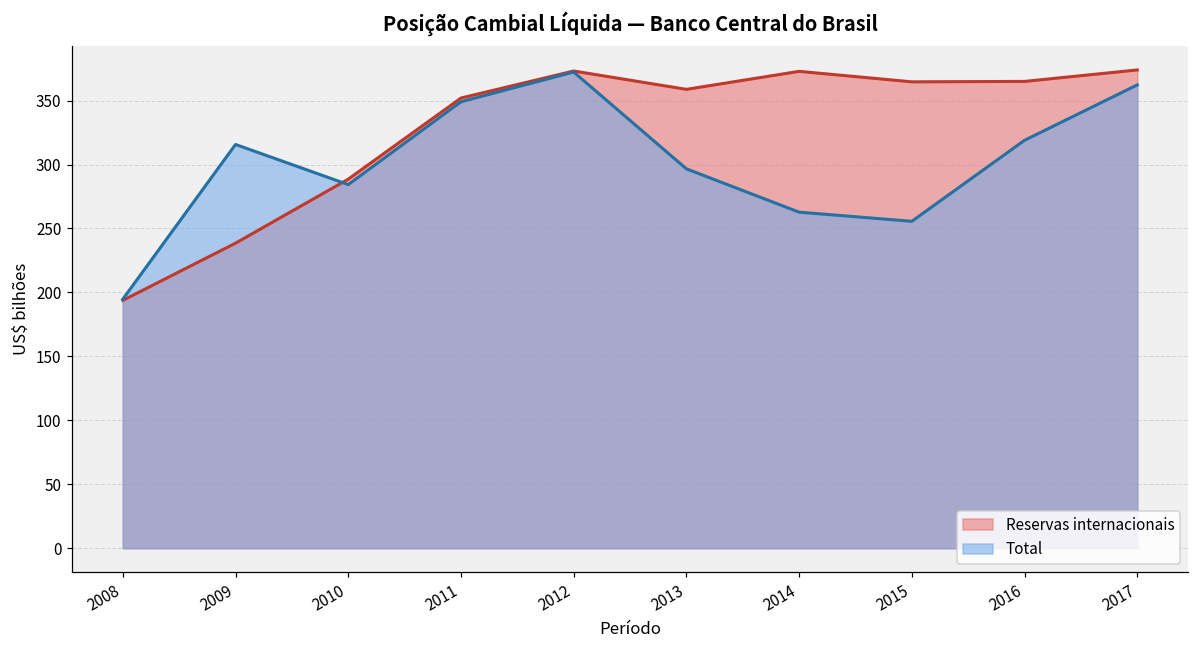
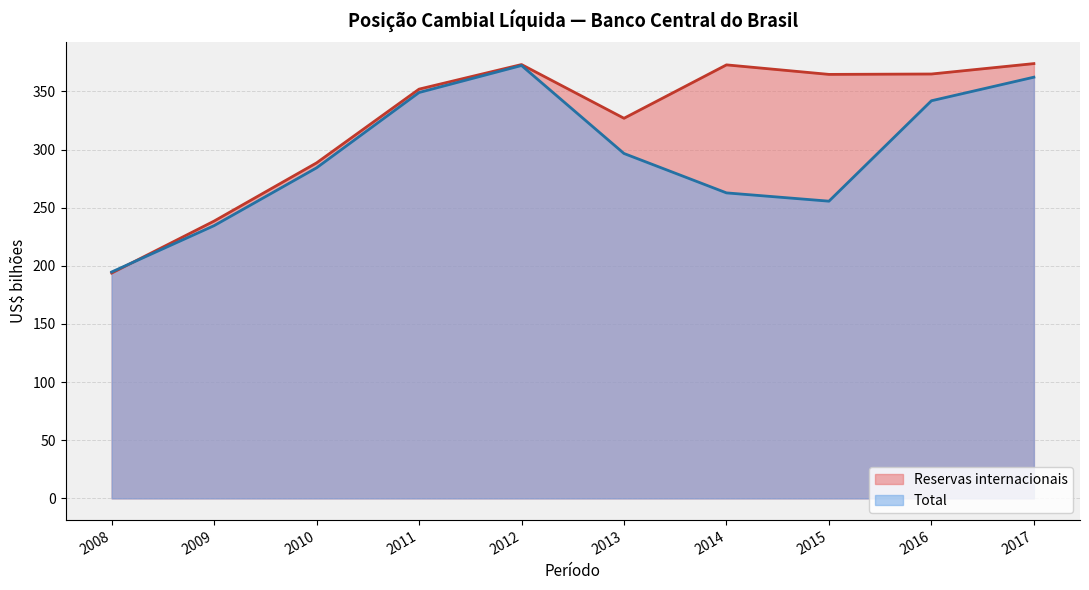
Total, 2009: 316 -> 235
Reservas internacionais, 2013: 359 -> 327
Total, 2016: 319 -> 342
